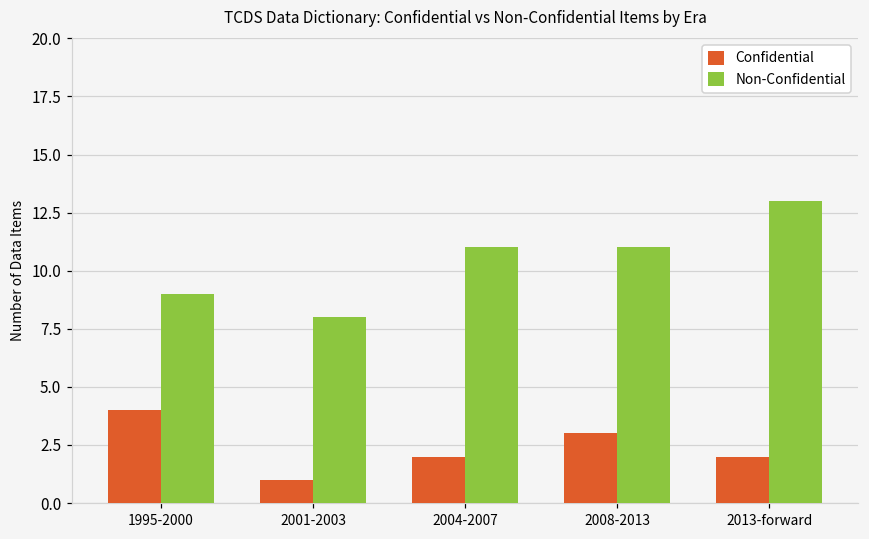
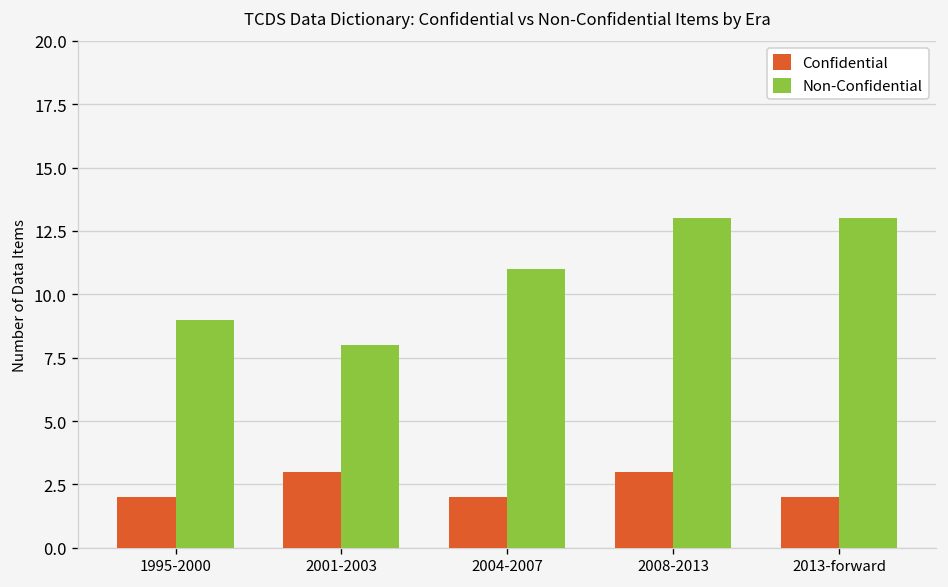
Confidential, 1995-2000: 4 -> 2
Confidential, 2001-2003: 1 -> 3
Non-Confidential, 2008-2013: 11 -> 13
